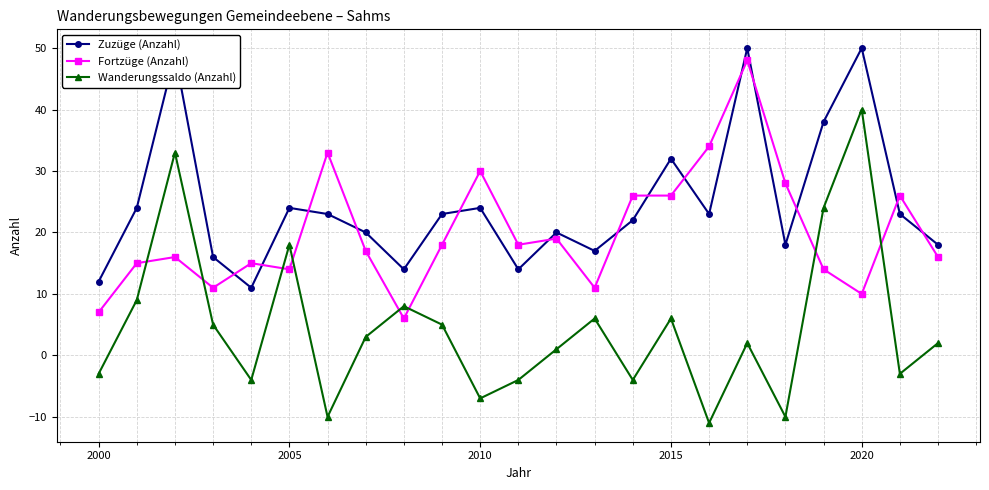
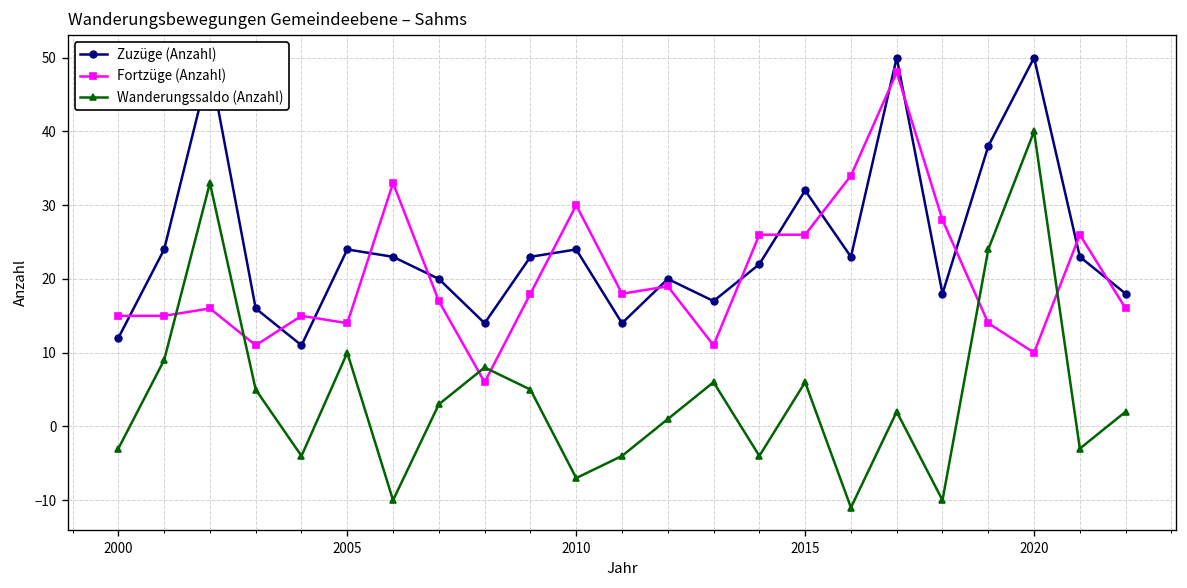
Fortzüge (Anzahl), 2000: 7 -> 15
Wanderungssaldo (Anzahl), 2005: 18 -> 10
